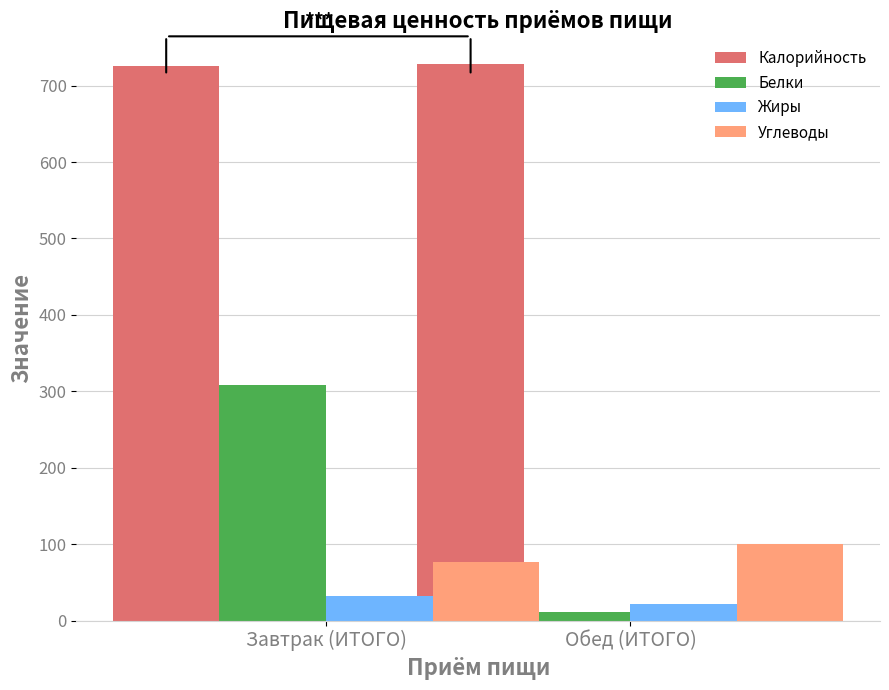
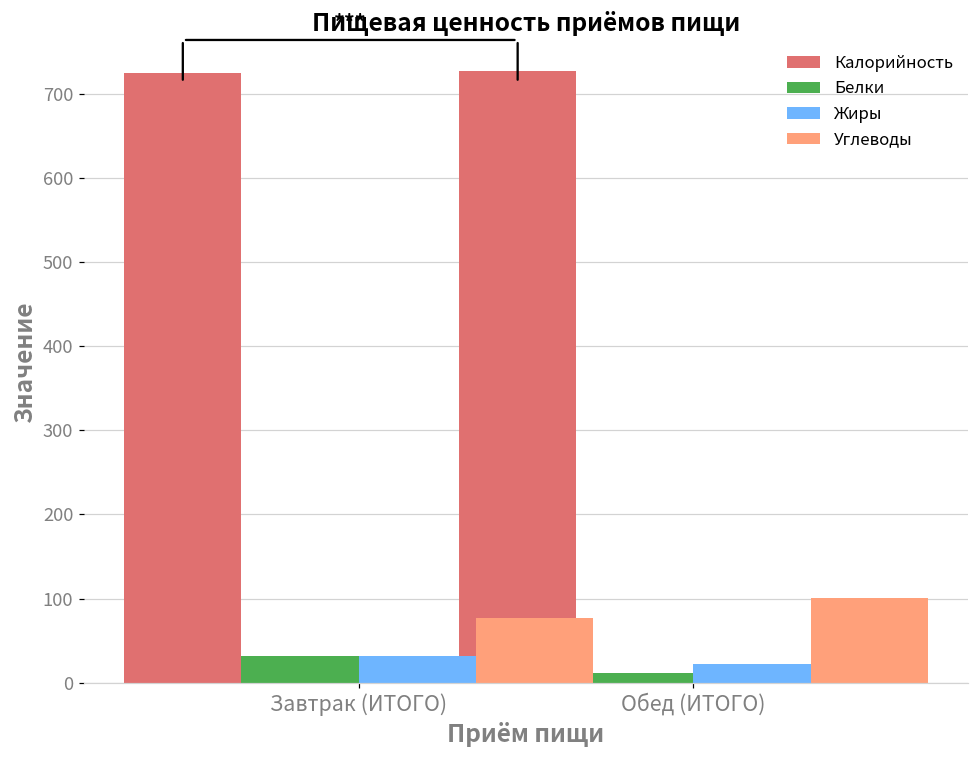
Белки, Завтрак (ИТОГО): 310 -> 30
